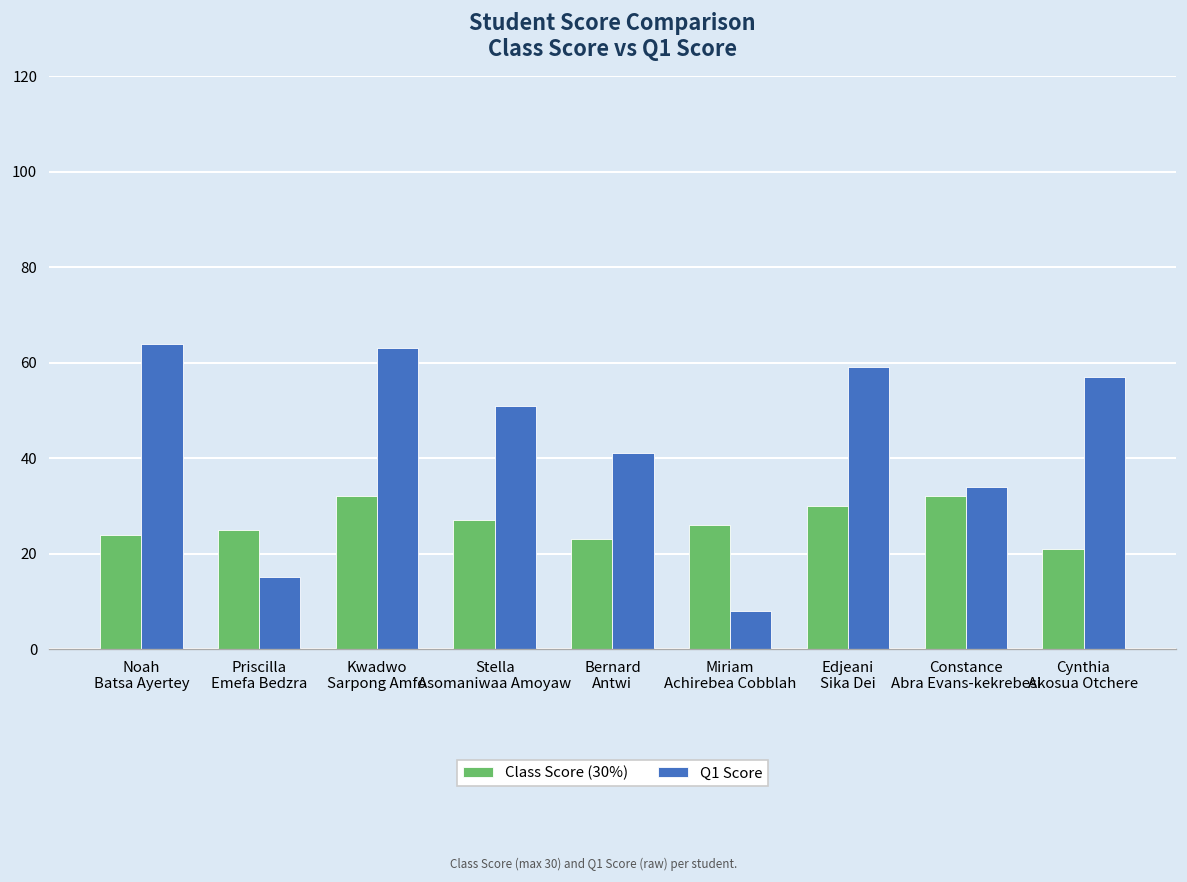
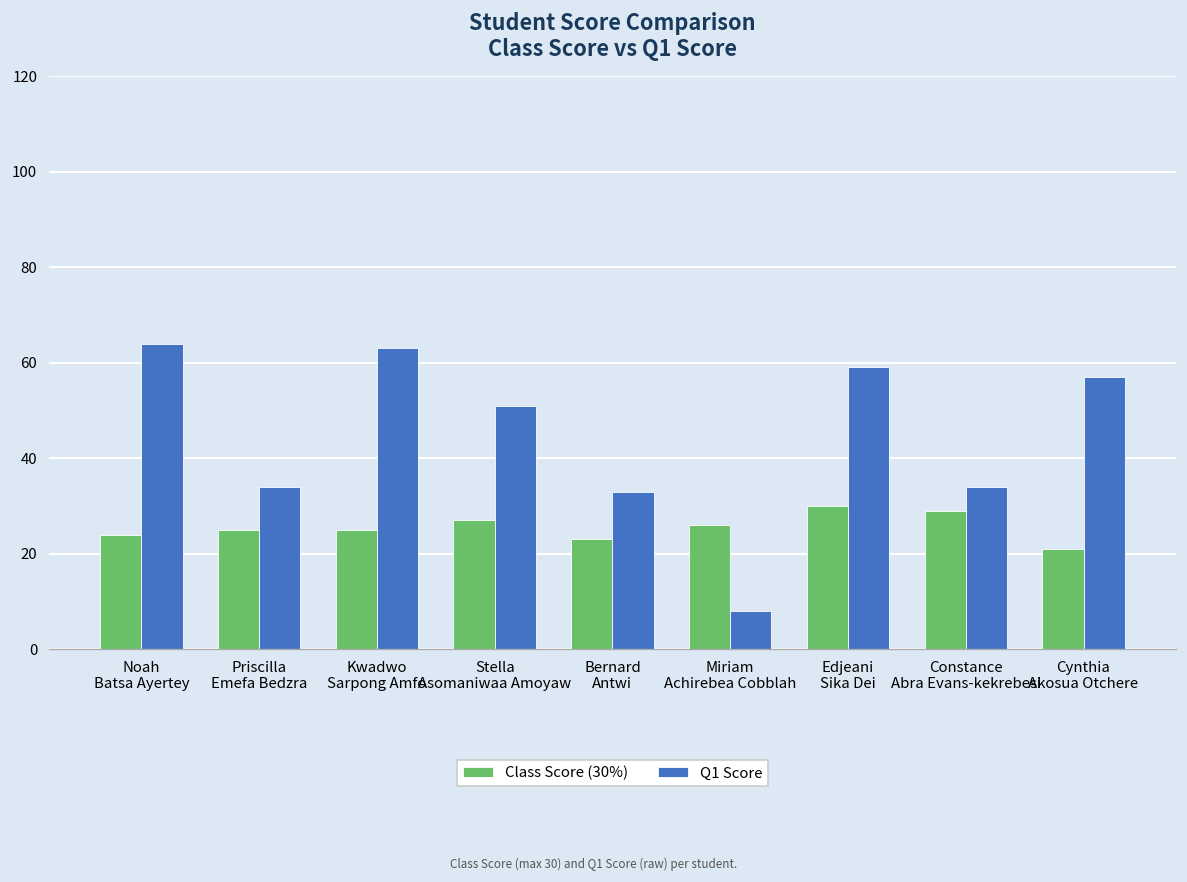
Q1 Score, Priscilla Emefa Bedzra: 15 -> 34
Class Score (30%), Kwadwo Sarpong Amfo: 32 -> 25
Q1 Score, Bernard Antwi: 41 -> 33
Class Score (30%), Constance Abra Evans-kekrebesi: 32 -> 29
